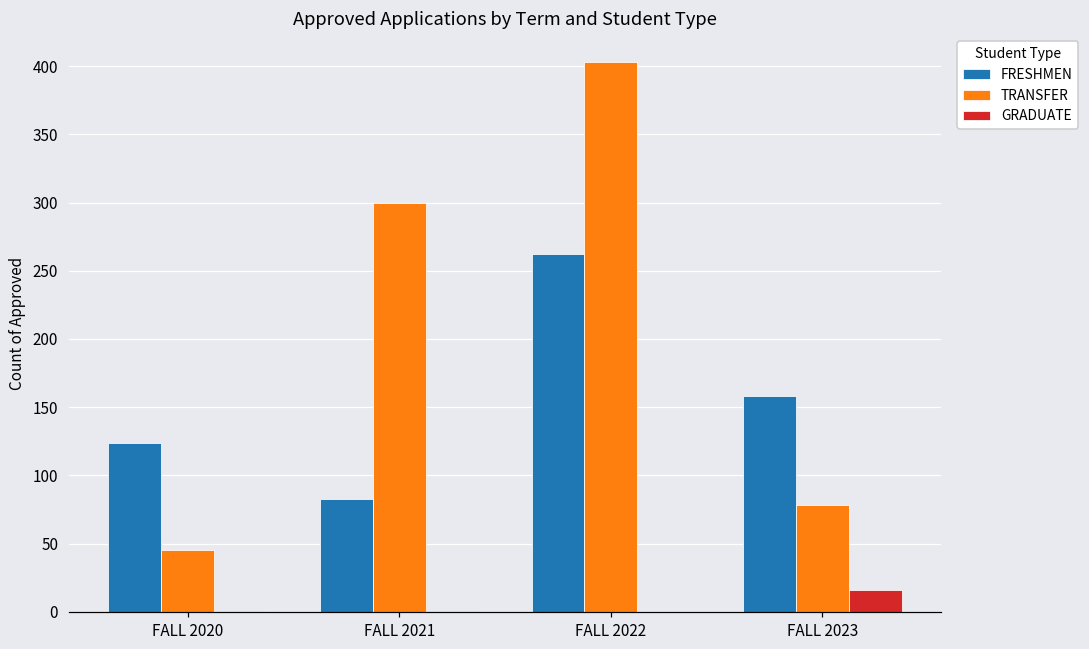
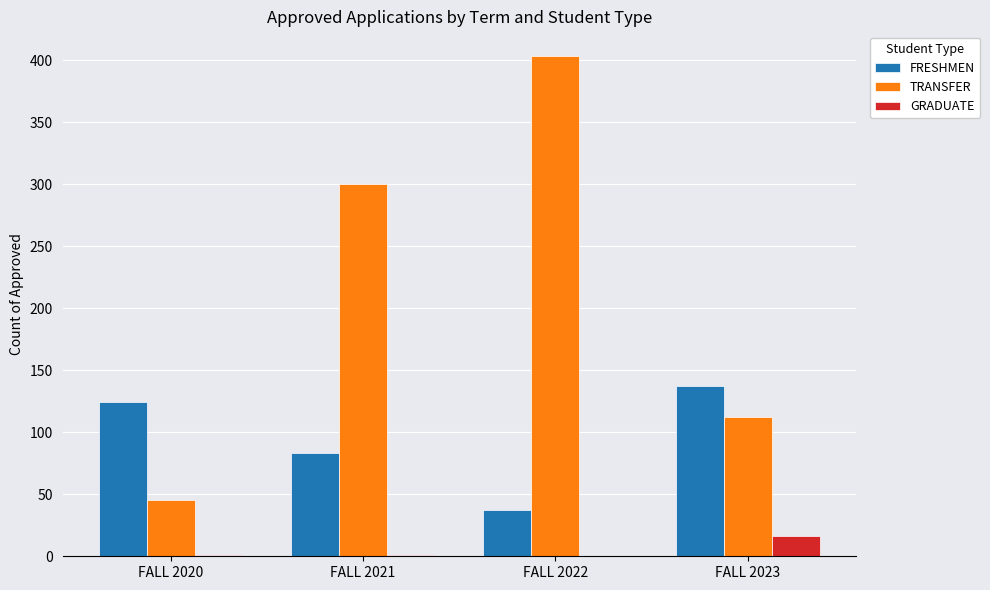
FRESHMEN, FALL 2022: 262 -> 37
FRESHMEN, FALL 2023: 158 -> 137
TRANSFER, FALL 2023: 78 -> 112
